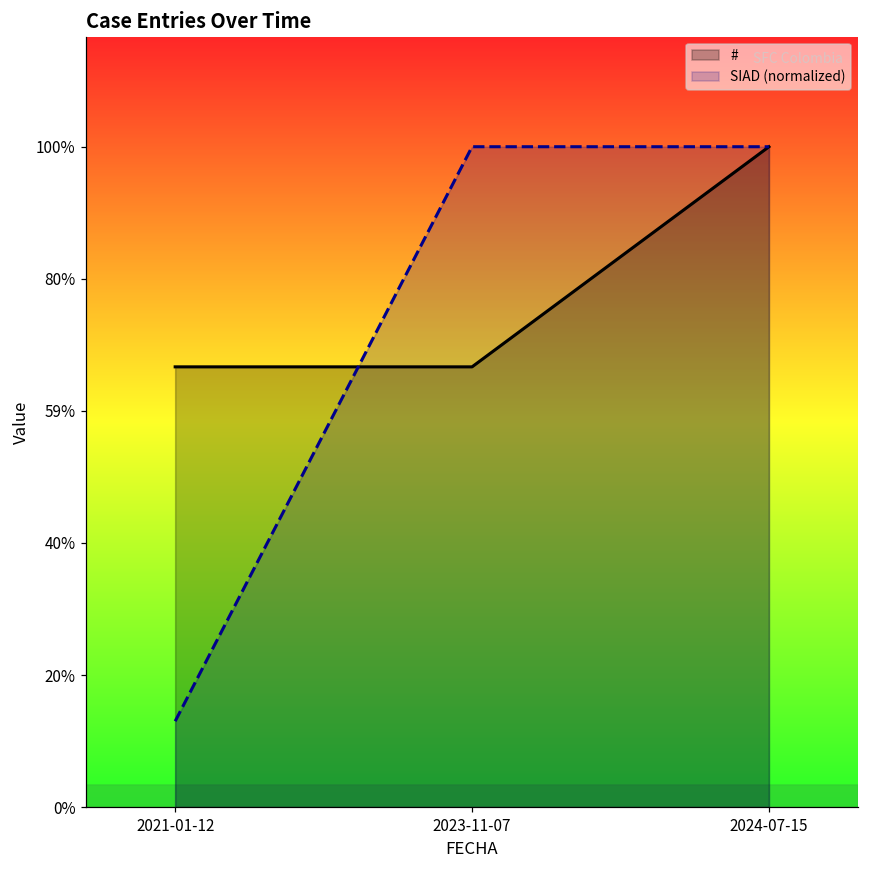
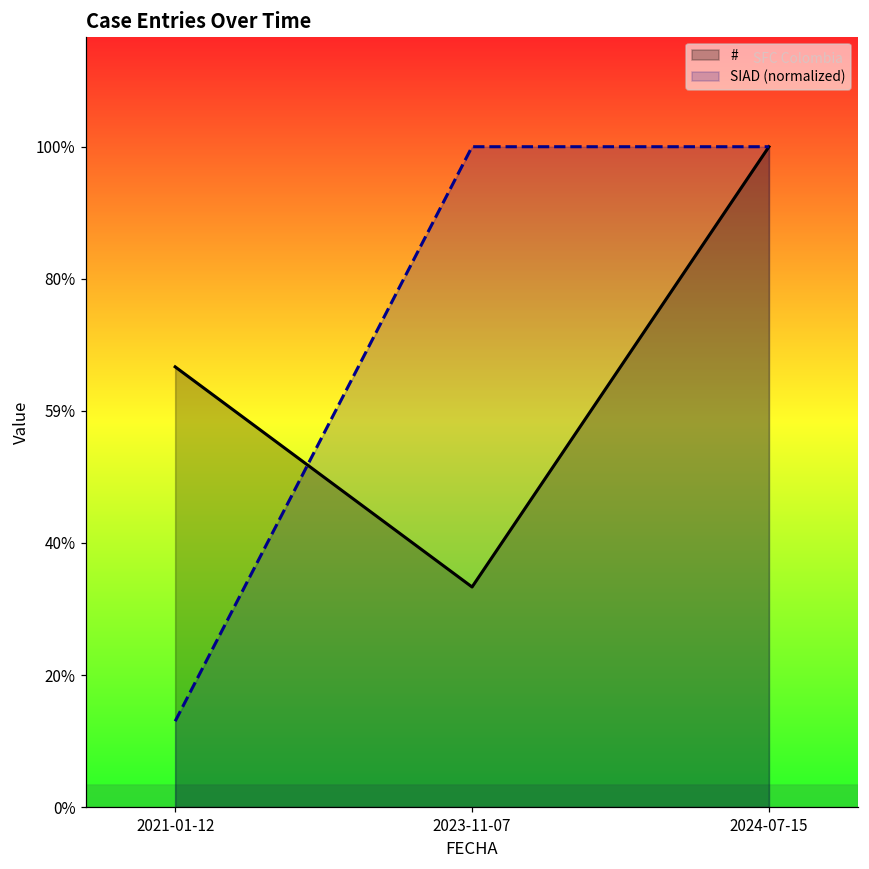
#, 2023-11-07: 67% -> 33%
